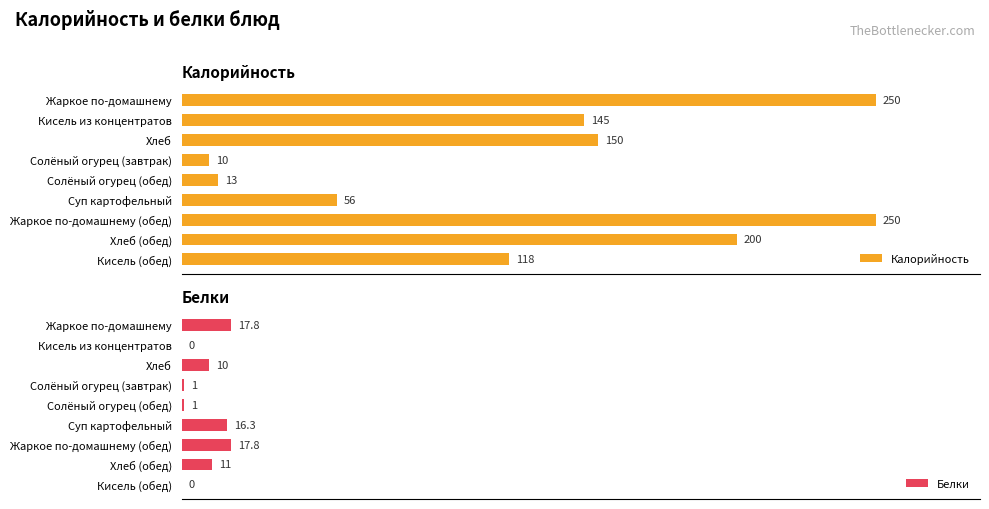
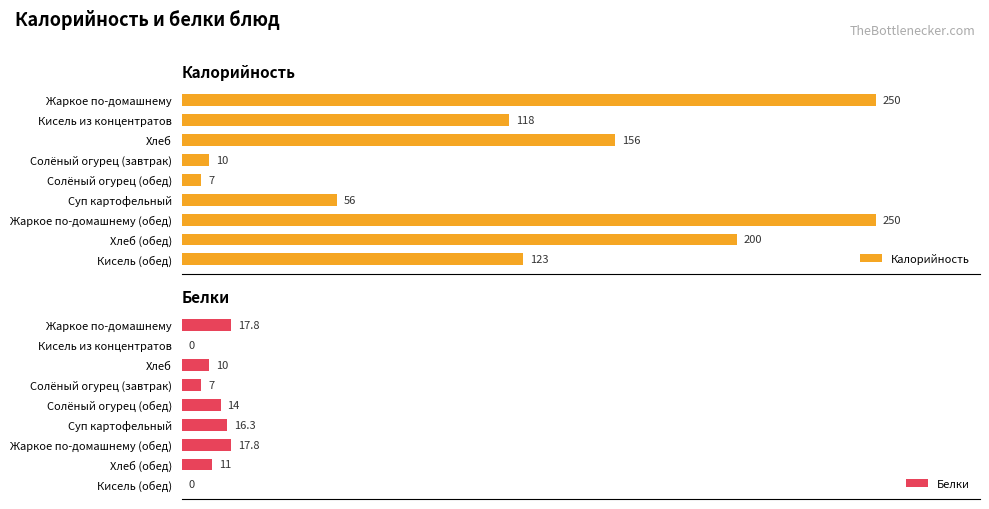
Калорийность, Кисель из концентратов: 145 -> 118
Калорийность, Хлеб: 150 -> 156
Калорийность, Солёный огурец (обед): 13 -> 7
Калорийность, Кисель (обед): 118 -> 123
Белки, Солёный огурец (завтрак): 1 -> 7
Белки, Солёный огурец (обед): 1 -> 14
